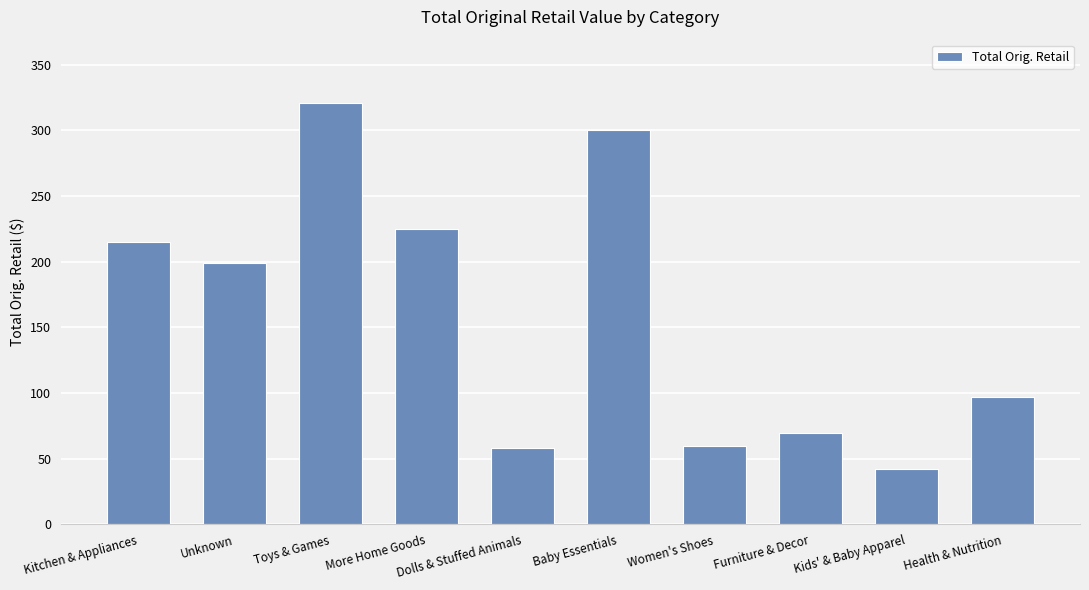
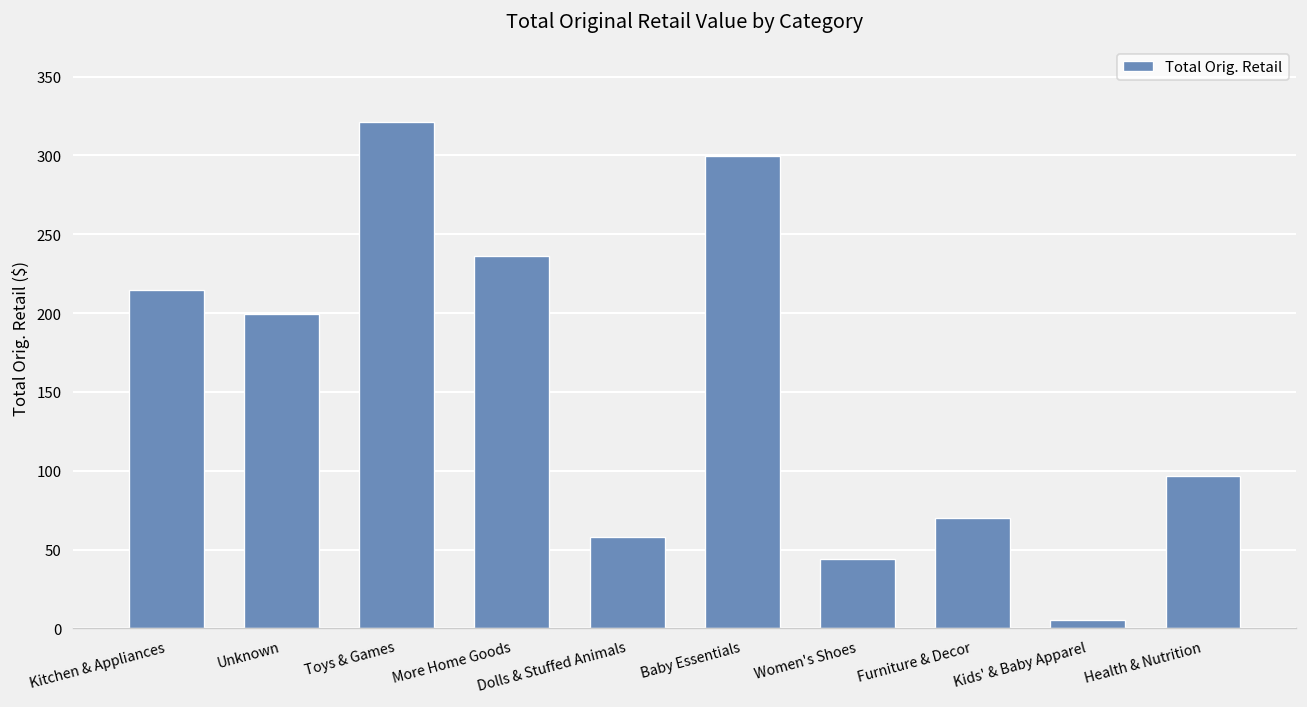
More Home Goods: 225 -> 236
Women's Shoes: 60 -> 44
Kids' & Baby Apparel: 43 -> 5
